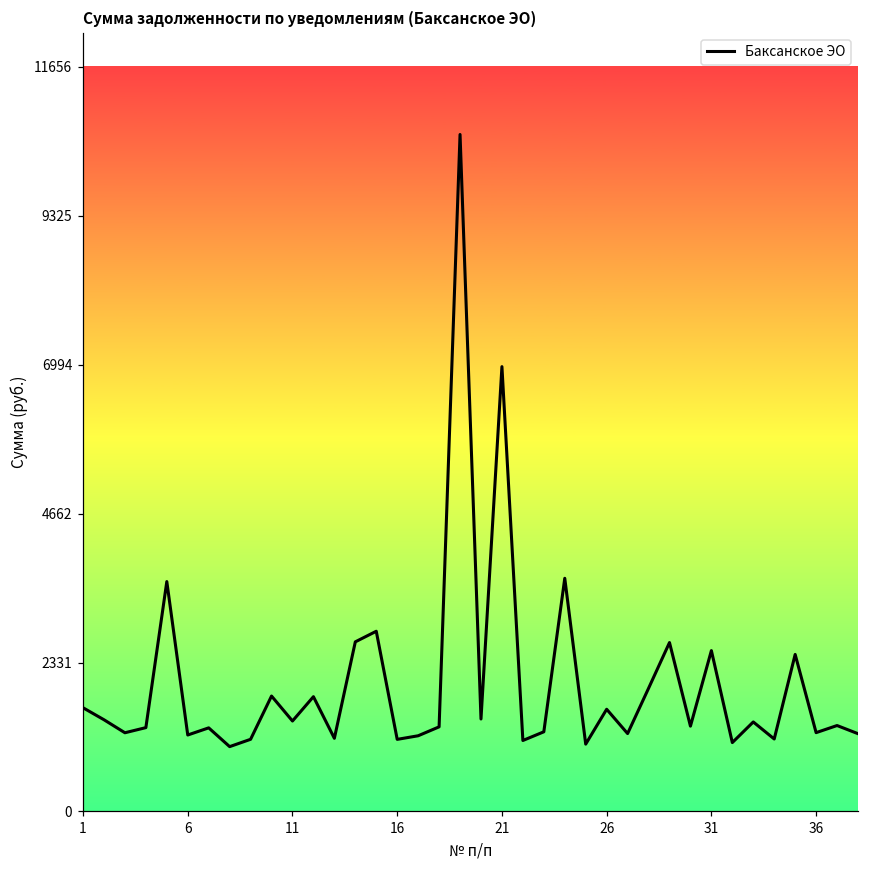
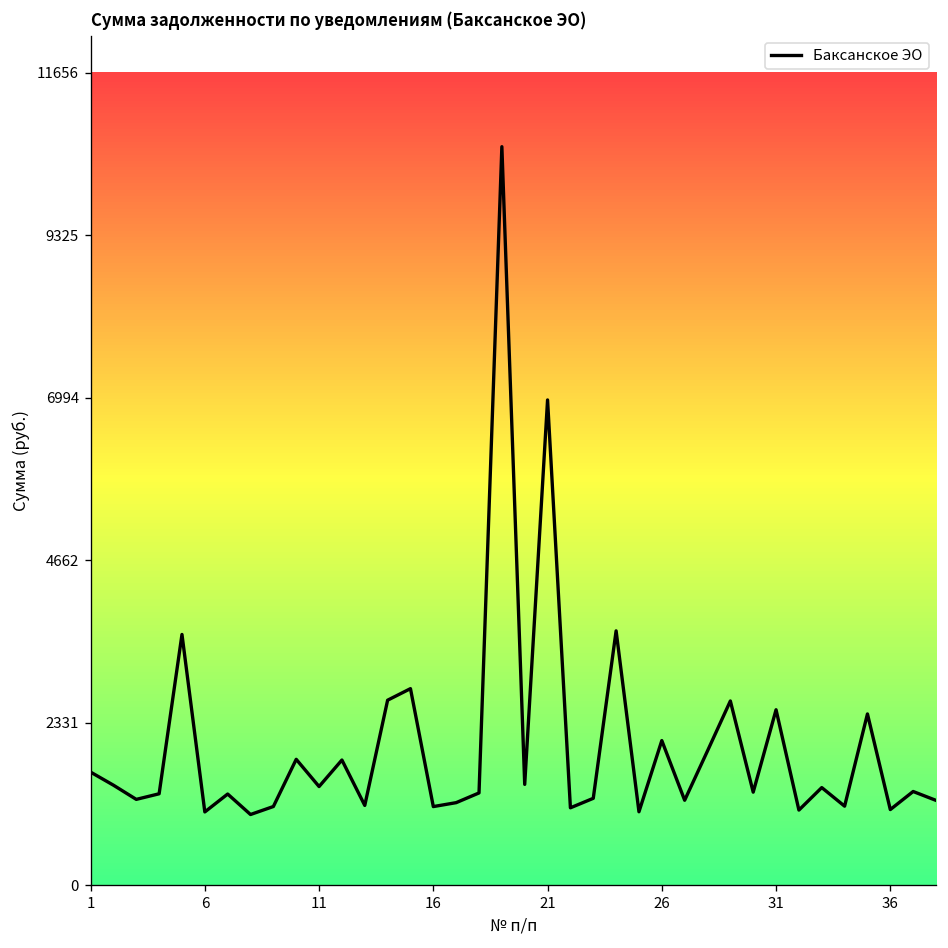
6: 1200 -> 1100
26: 1600 -> 2100
36: 1200 -> 1100
